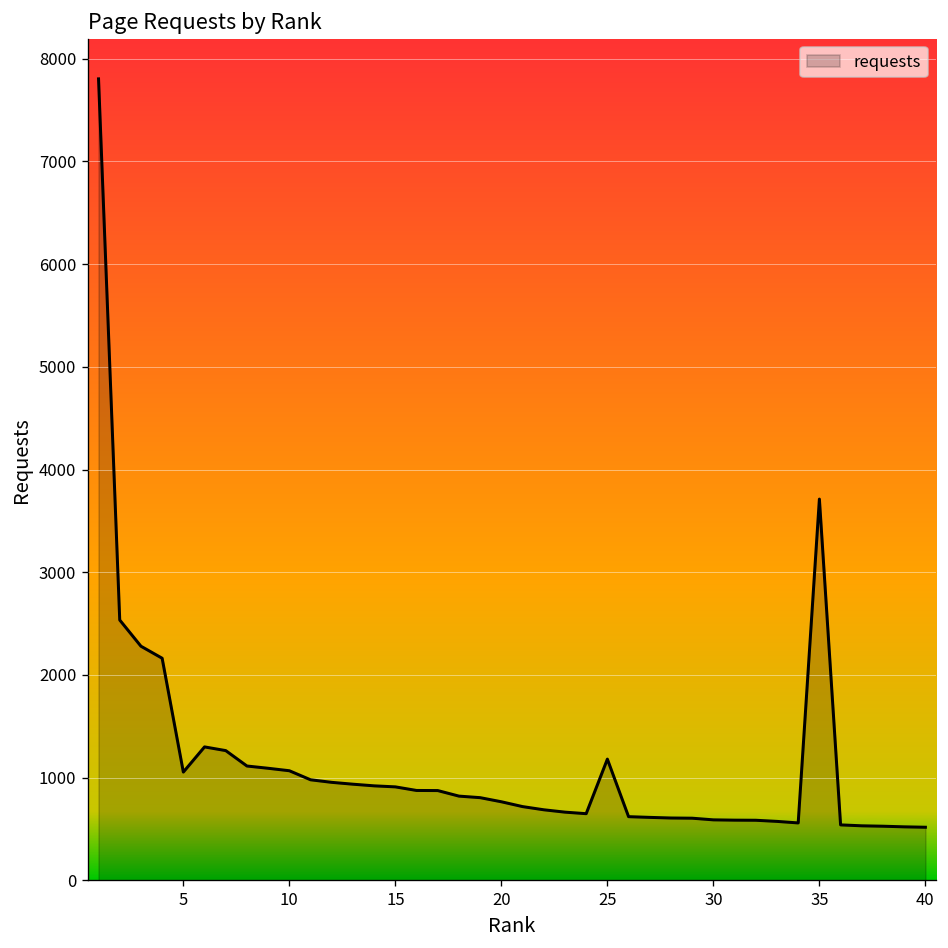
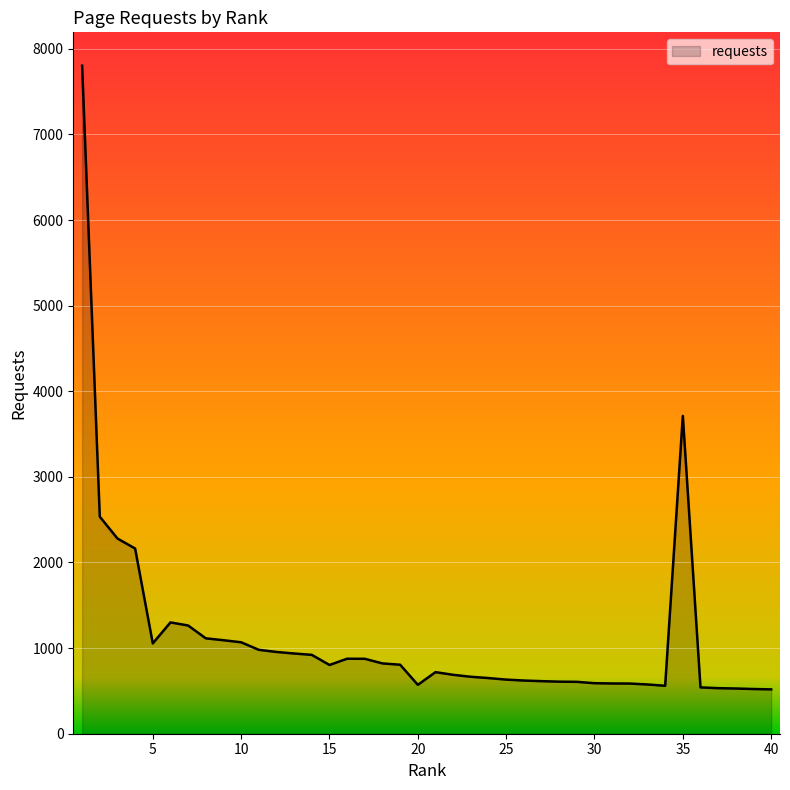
15: 900 -> 800
20: 800 -> 600
25: 1200 -> 600
